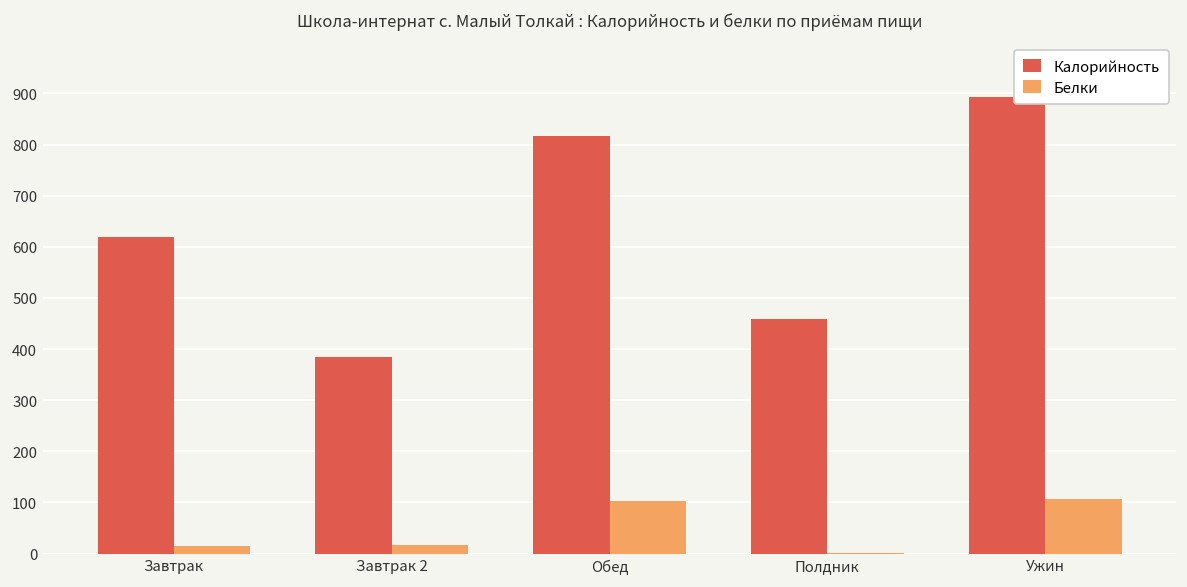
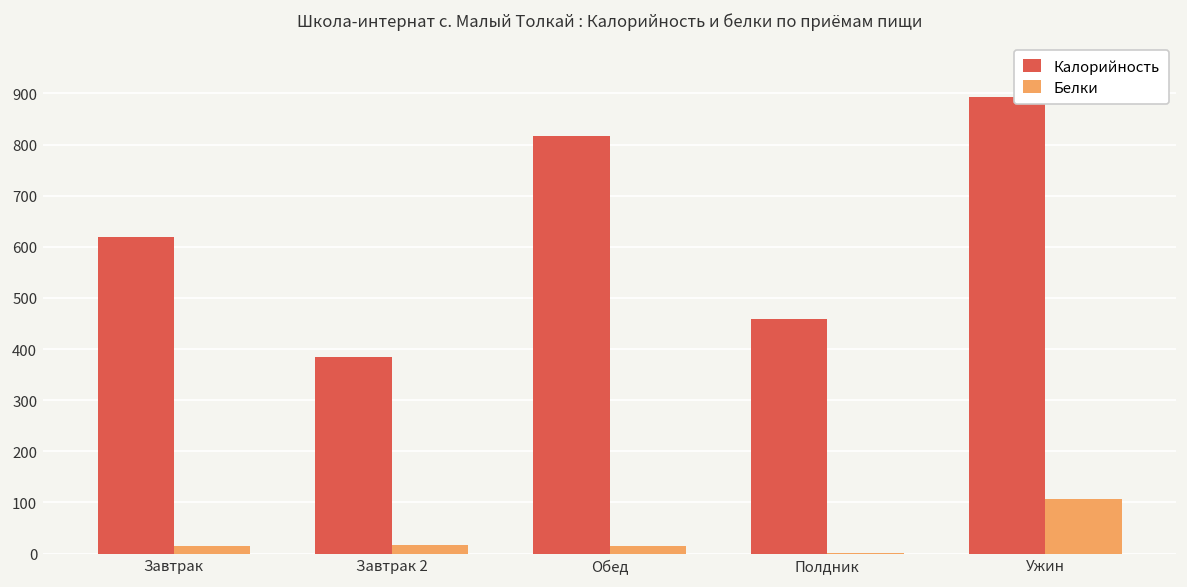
Белки, Обед: 100 -> 20
